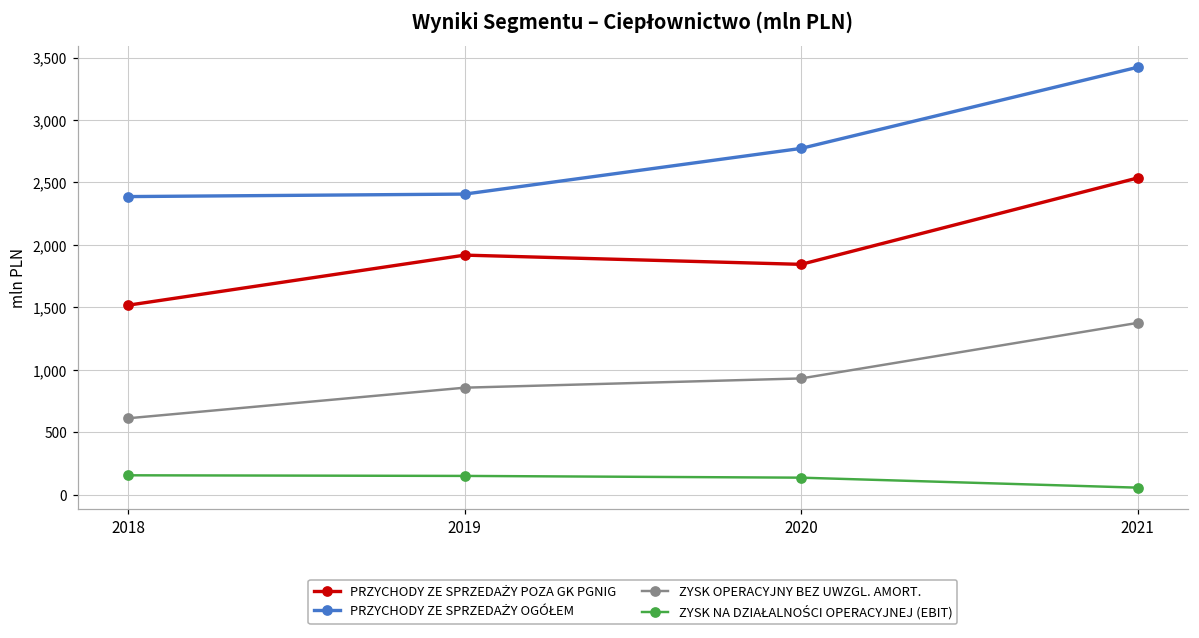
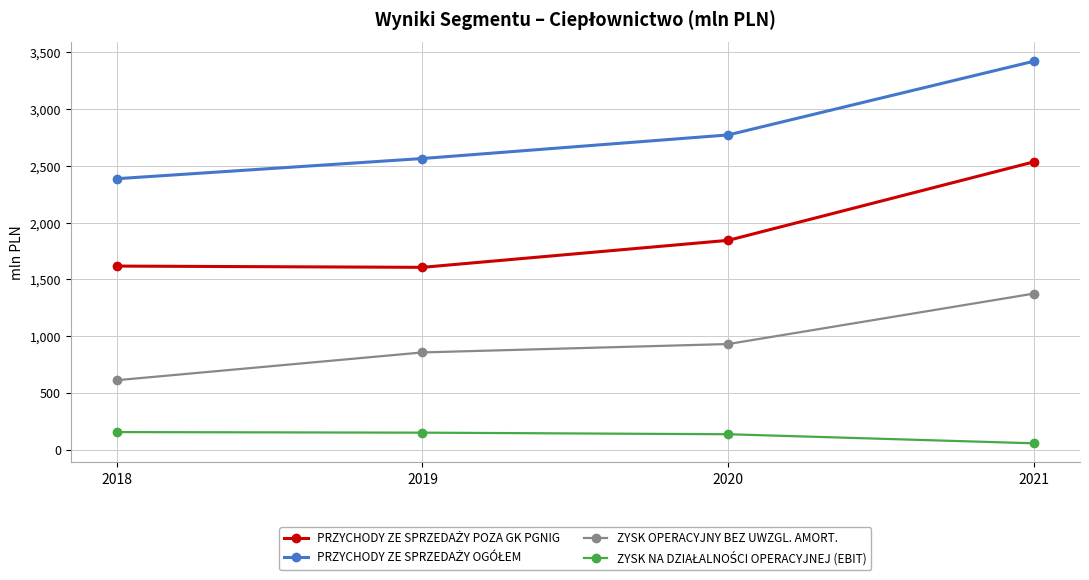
PRZYCHODY ZE SPRZEDAŻY POZA GK PGNIG, 2018: 1,520 -> 1,620
PRZYCHODY ZE SPRZEDAŻY POZA GK PGNIG, 2019: 1,920 -> 1,610
PRZYCHODY ZE SPRZEDAŻY OGÓŁEM, 2019: 2,410 -> 2,570
